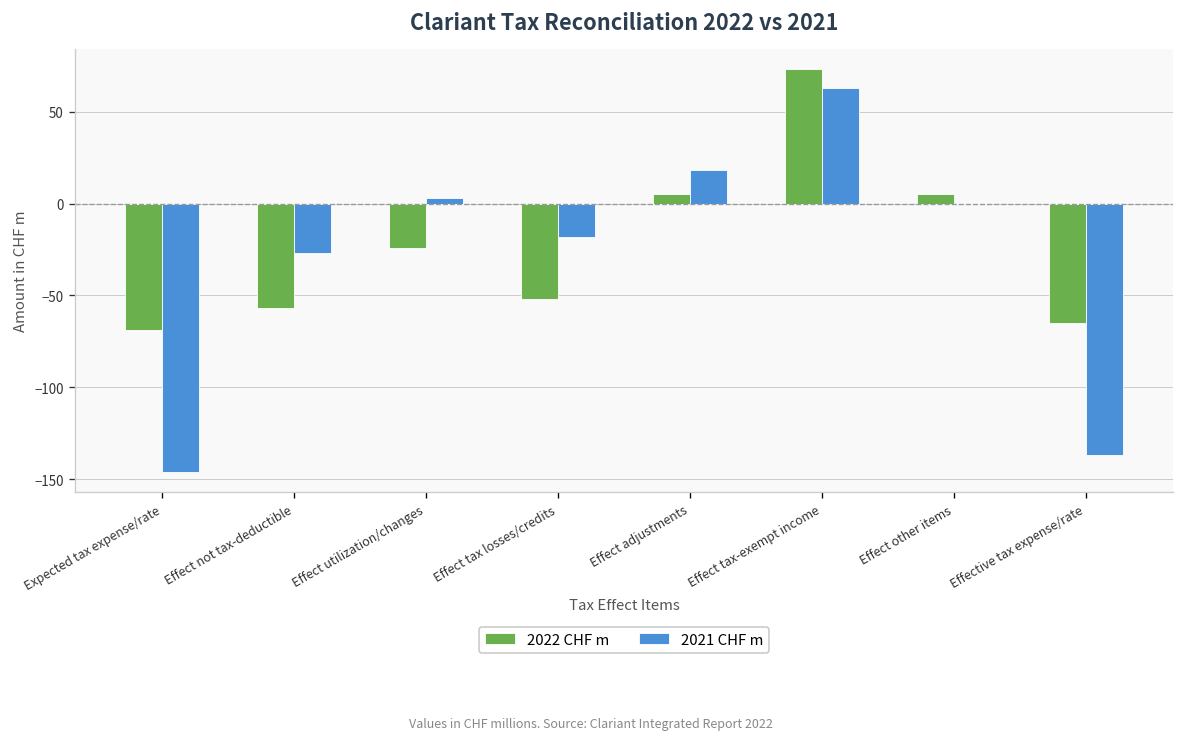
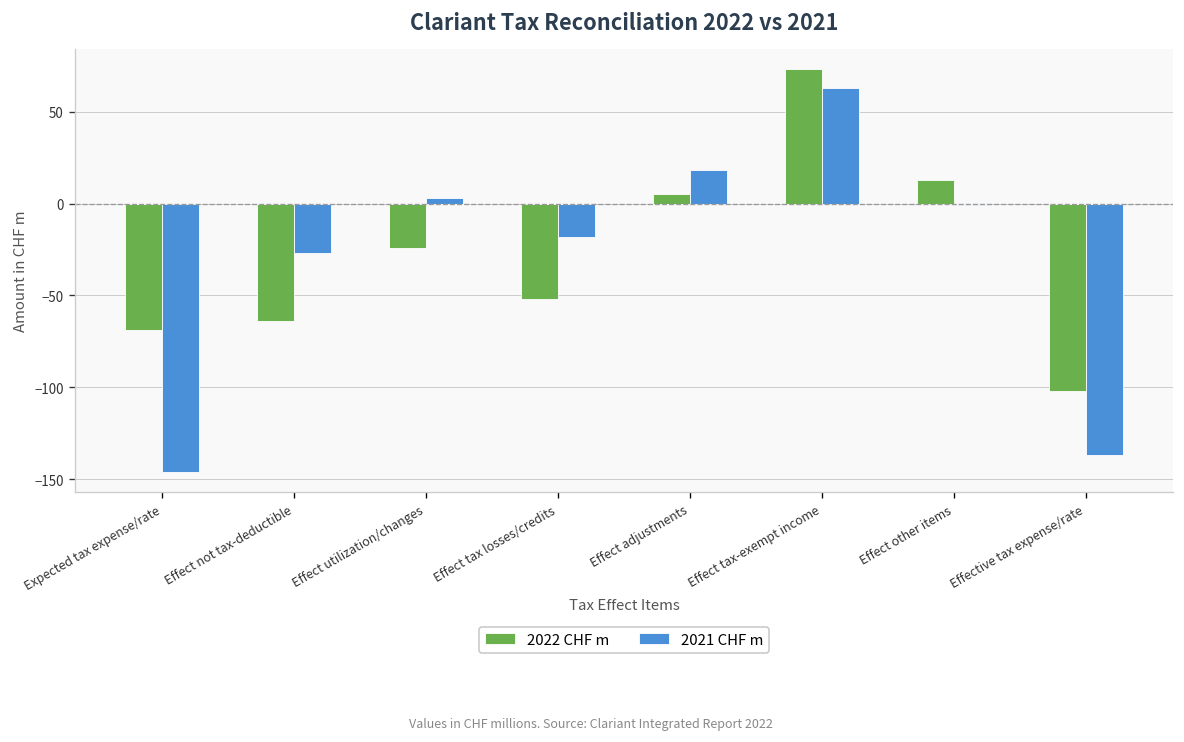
2022 CHF m, Effect not tax-deductible: -57 -> -64
2022 CHF m, Effect other items: 5 -> 13
2022 CHF m, Effective tax expense/rate: -65 -> -102
